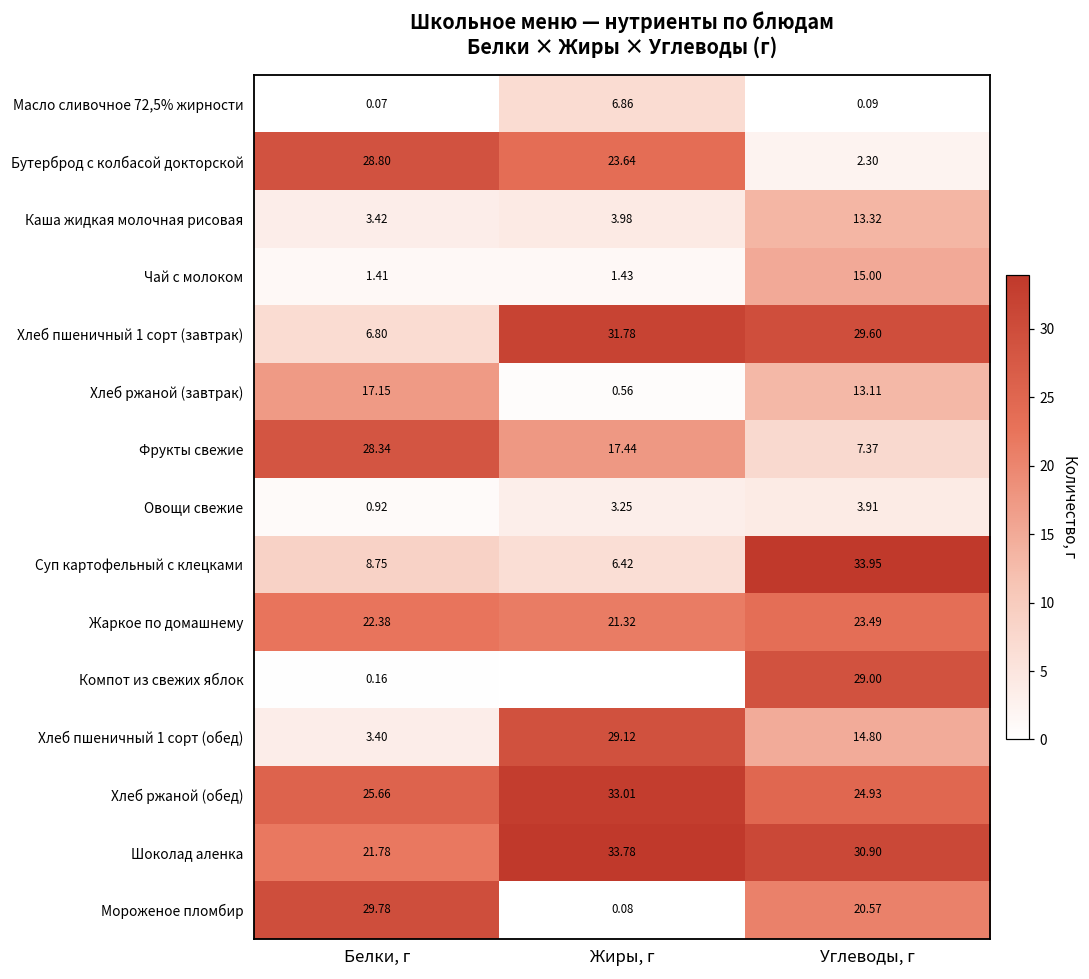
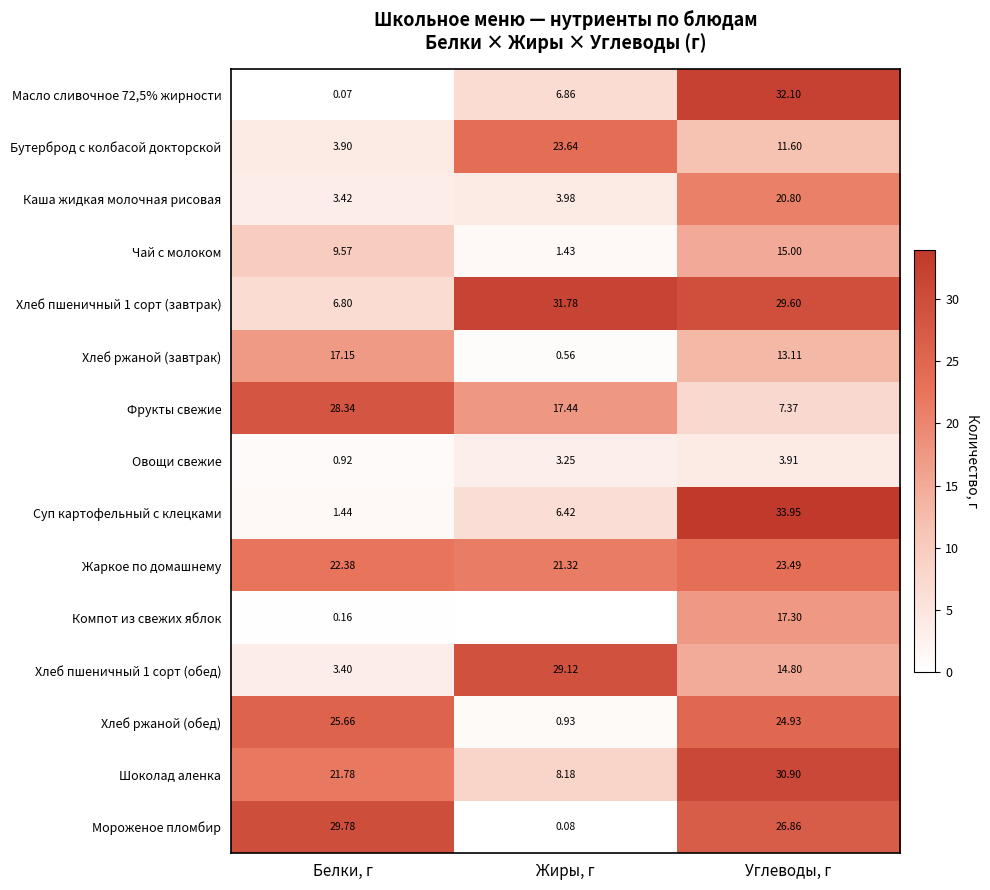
Масло сливочное 72,5% жирности, Углеводы, г: 0.09 -> 32.10
Бутерброд с колбасой докторской, Белки, г: 28.80 -> 3.90
Бутерброд с колбасой докторской, Углеводы, г: 2.30 -> 11.60
Каша жидкая молочная рисовая, Углеводы, г: 13.32 -> 20.80
Чай с молоком, Белки, г: 1.41 -> 9.57
Суп картофельный с клецками, Белки, г: 8.75 -> 1.44
Компот из свежих яблок, Углеводы, г: 29.00 -> 17.30
Хлеб ржаной (обед), Жиры, г: 33.01 -> 0.93
Шоколад аленка, Жиры, г: 33.78 -> 8.18
Мороженое пломбир, Углеводы, г: 20.57 -> 26.86
